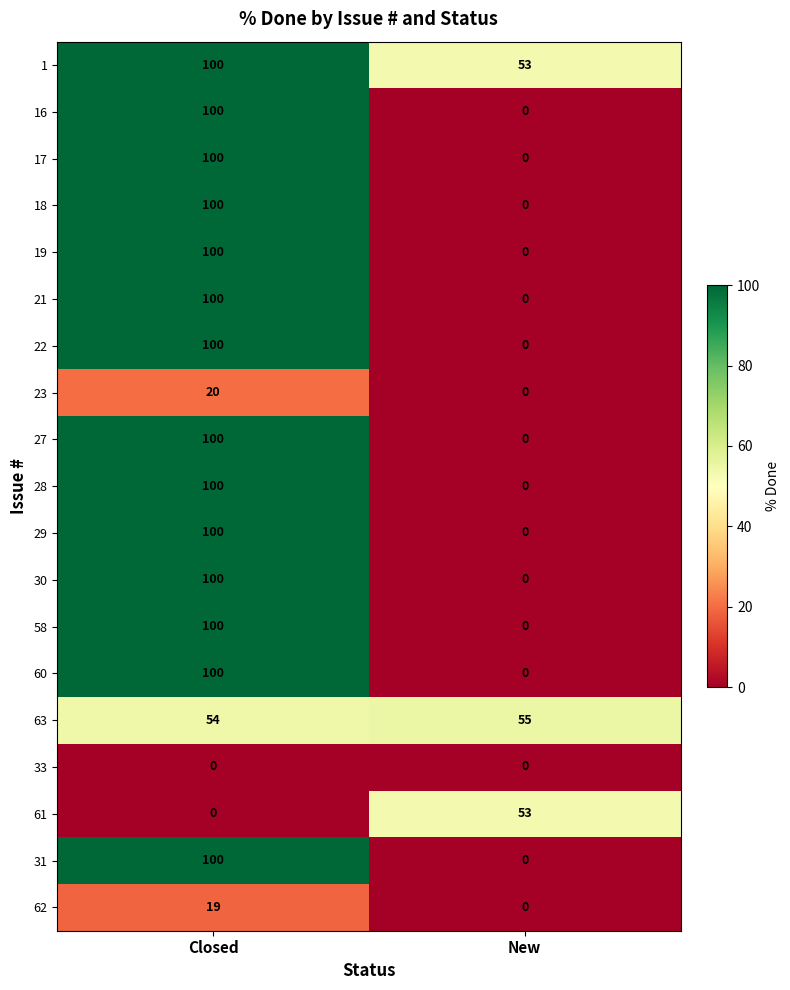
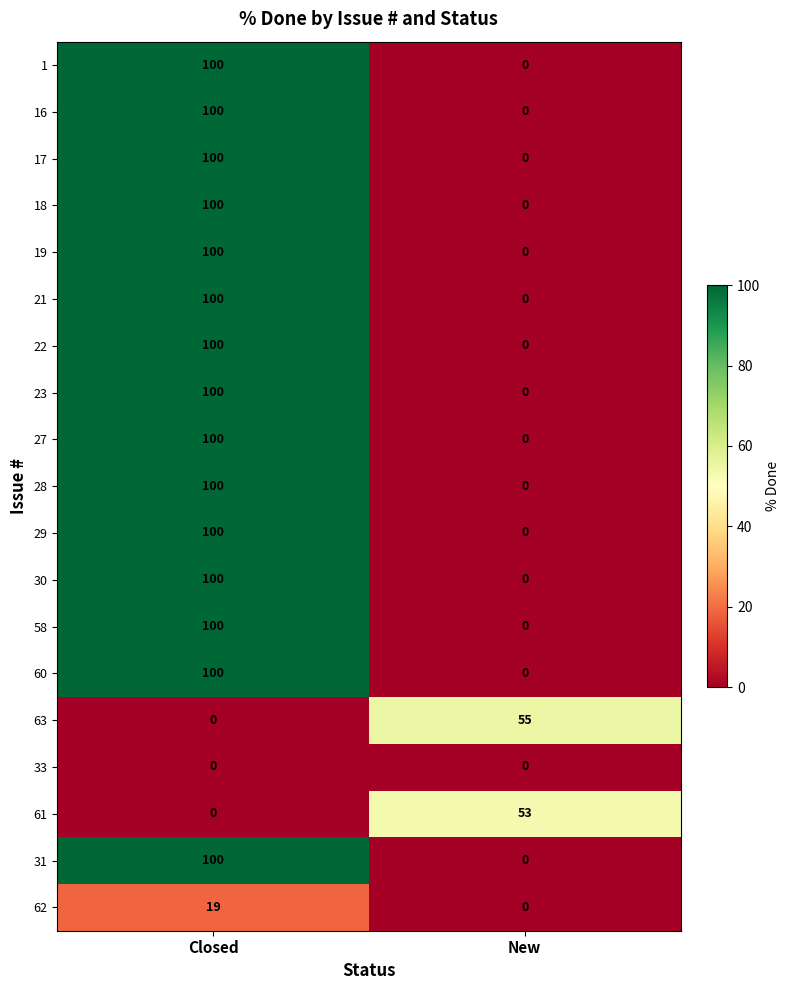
1, New: 53 -> 0
23, Closed: 20 -> 100
63, Closed: 54 -> 0
